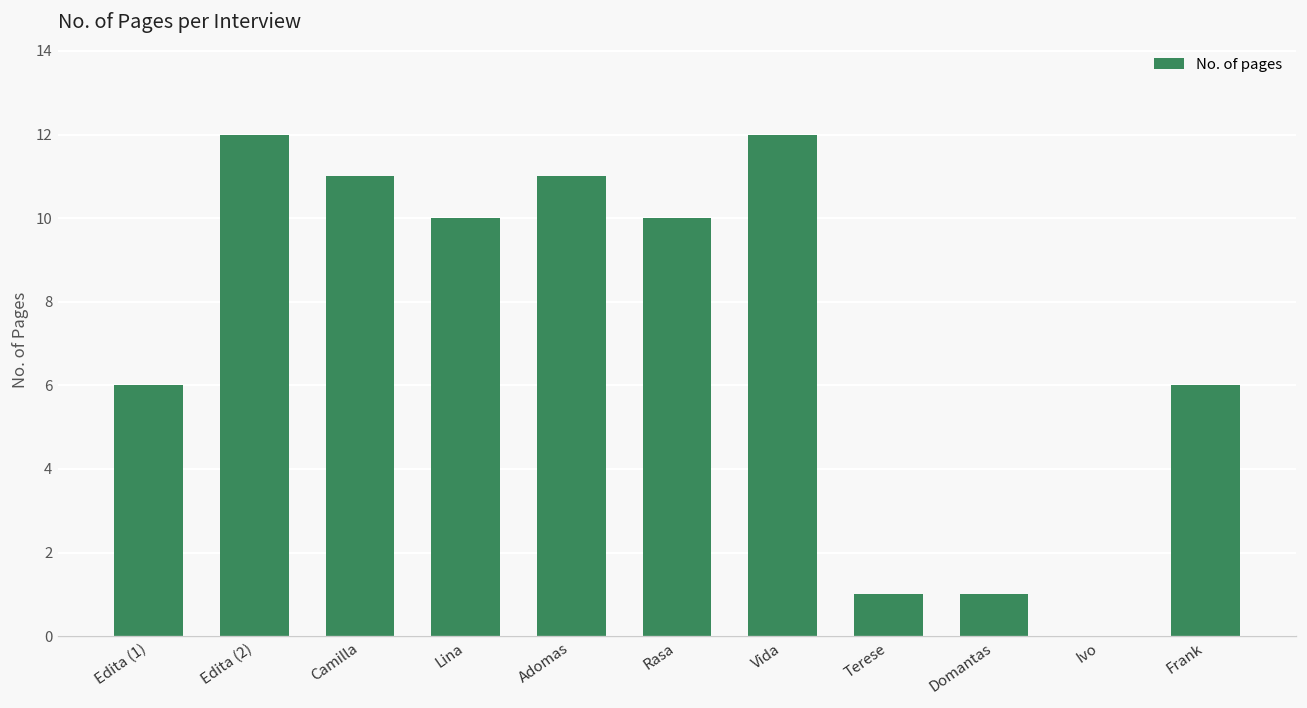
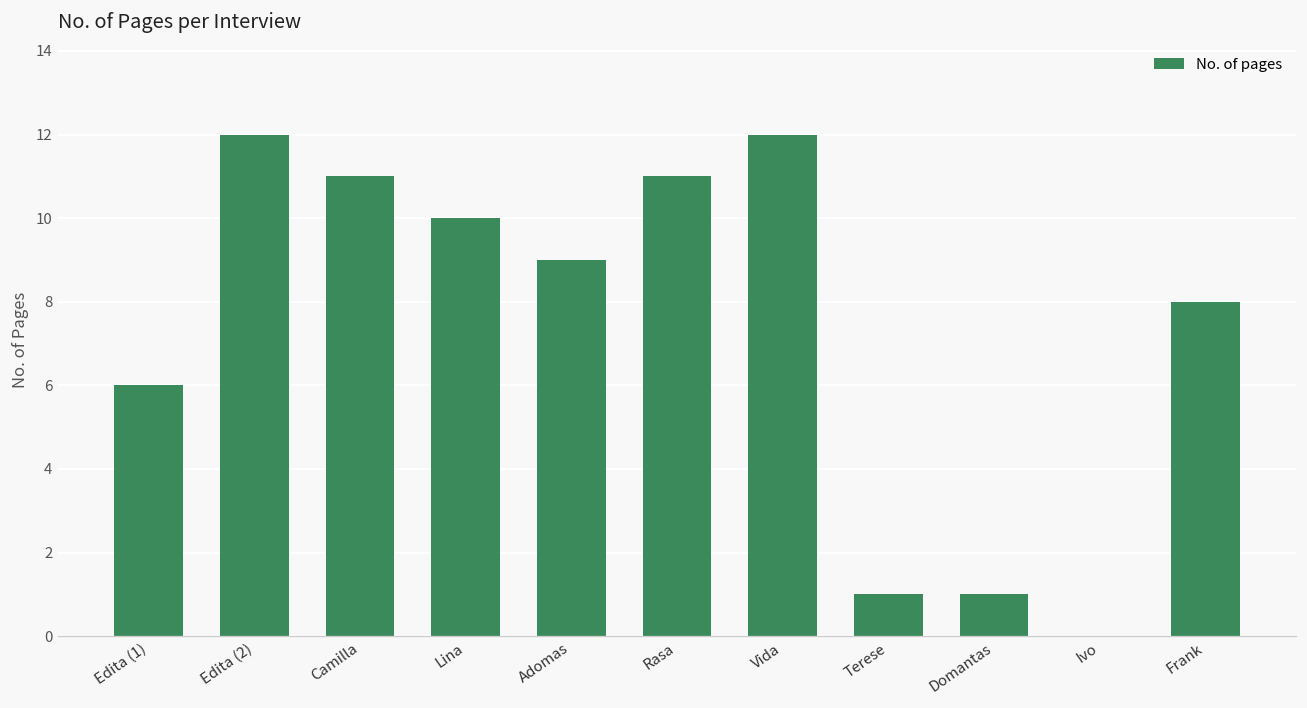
Adomas: 11 -> 9
Rasa: 10 -> 11
Frank: 6 -> 8
